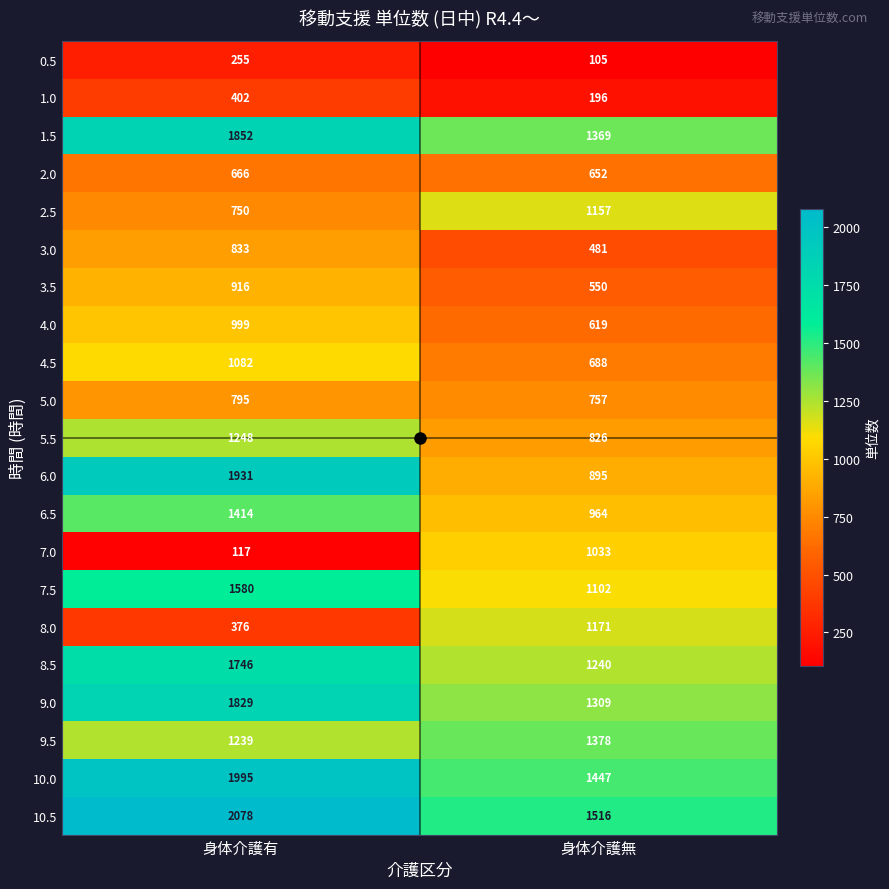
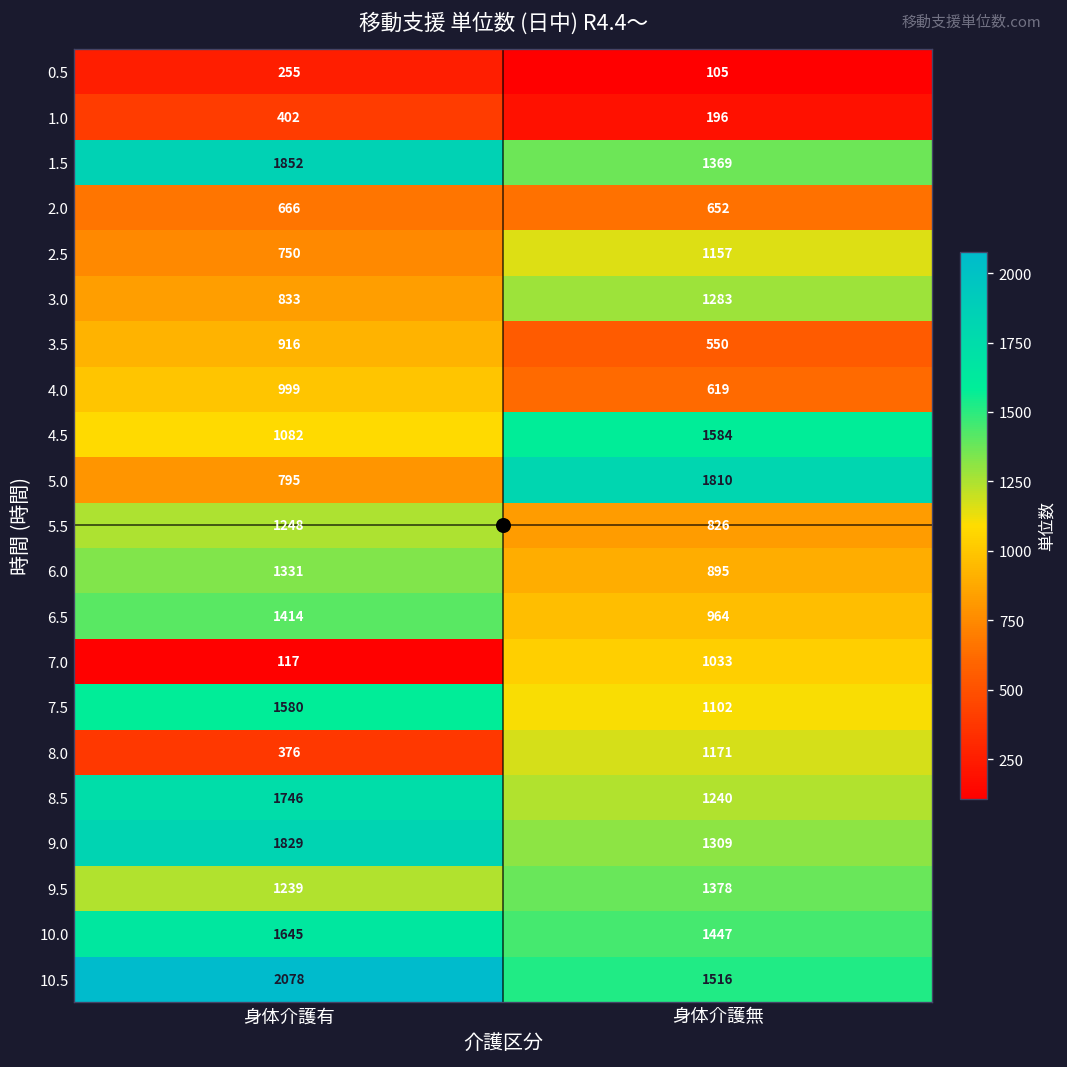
3.0, 身体介護無: 481 -> 1283
4.5, 身体介護無: 688 -> 1584
5.0, 身体介護無: 757 -> 1810
6.0, 身体介護有: 1931 -> 1331
10.0, 身体介護有: 1995 -> 1645
